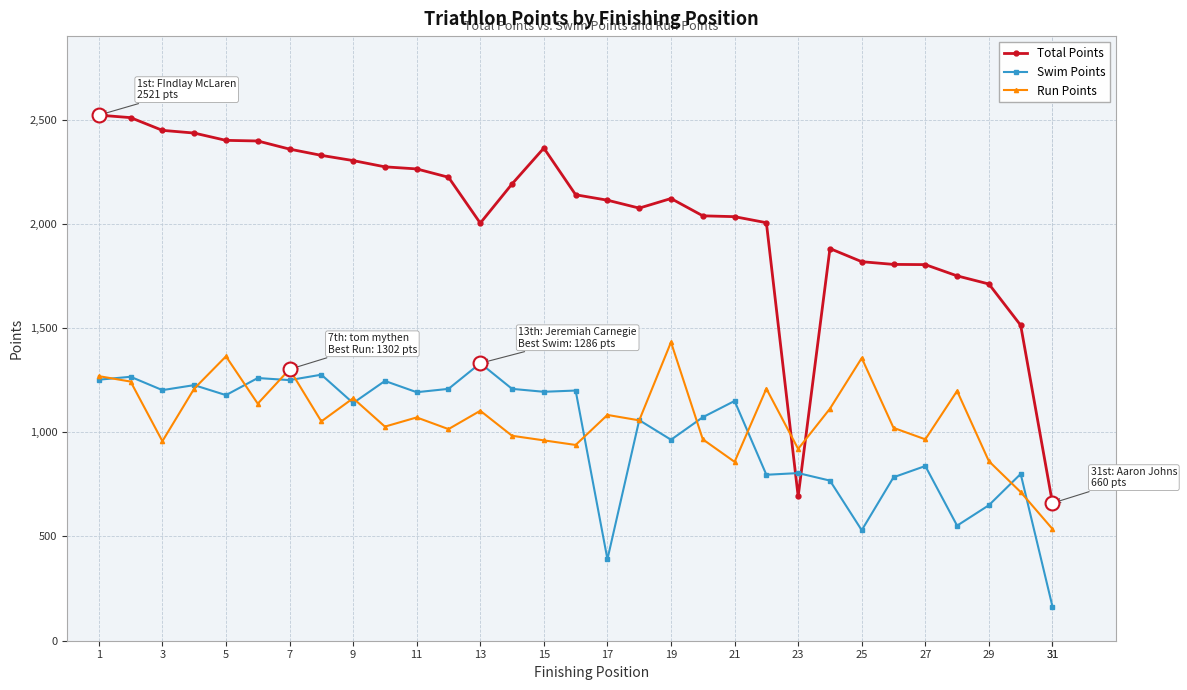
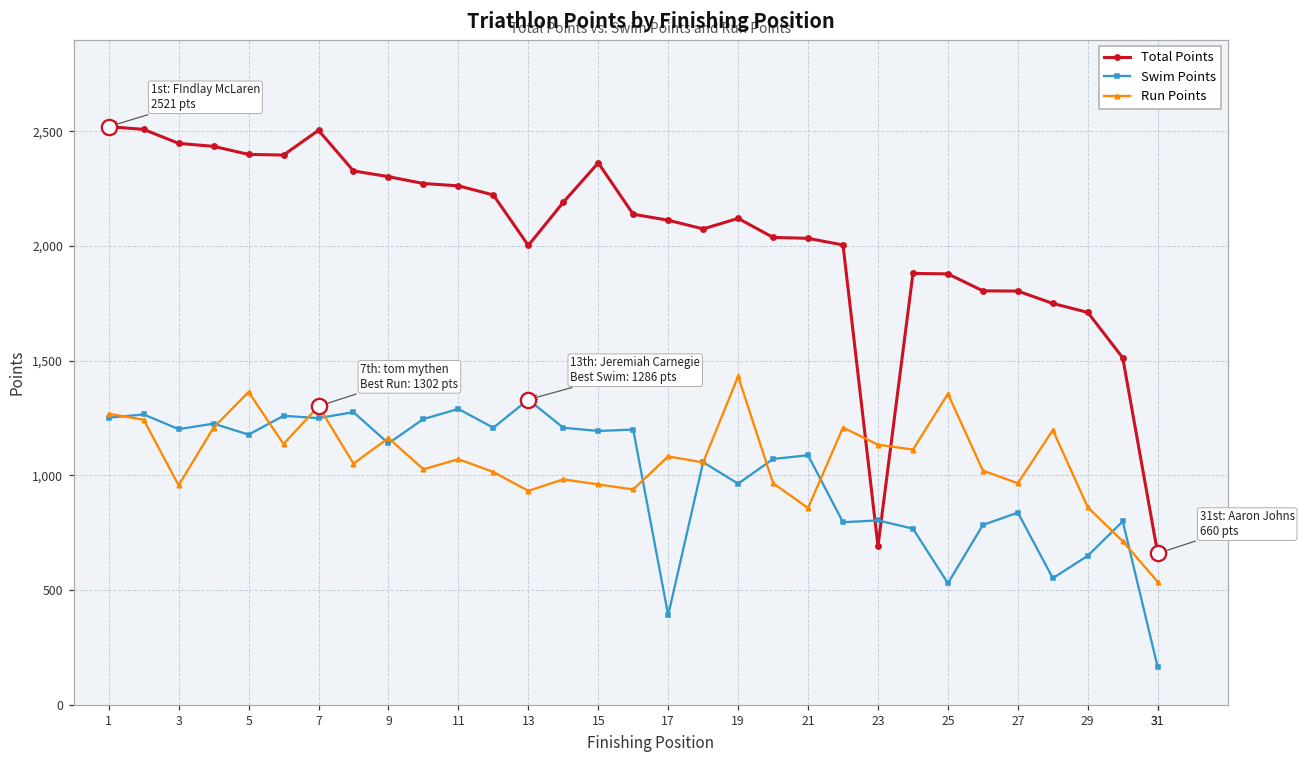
Total Points, 7: 2,360 -> 2,510
Swim Points, 11: 1,190 -> 1,290
Run Points, 13: 1,100 -> 930
Swim Points, 21: 1,150 -> 1,090
Run Points, 23: 920 -> 1,130
Total Points, 25: 1,820 -> 1,880
